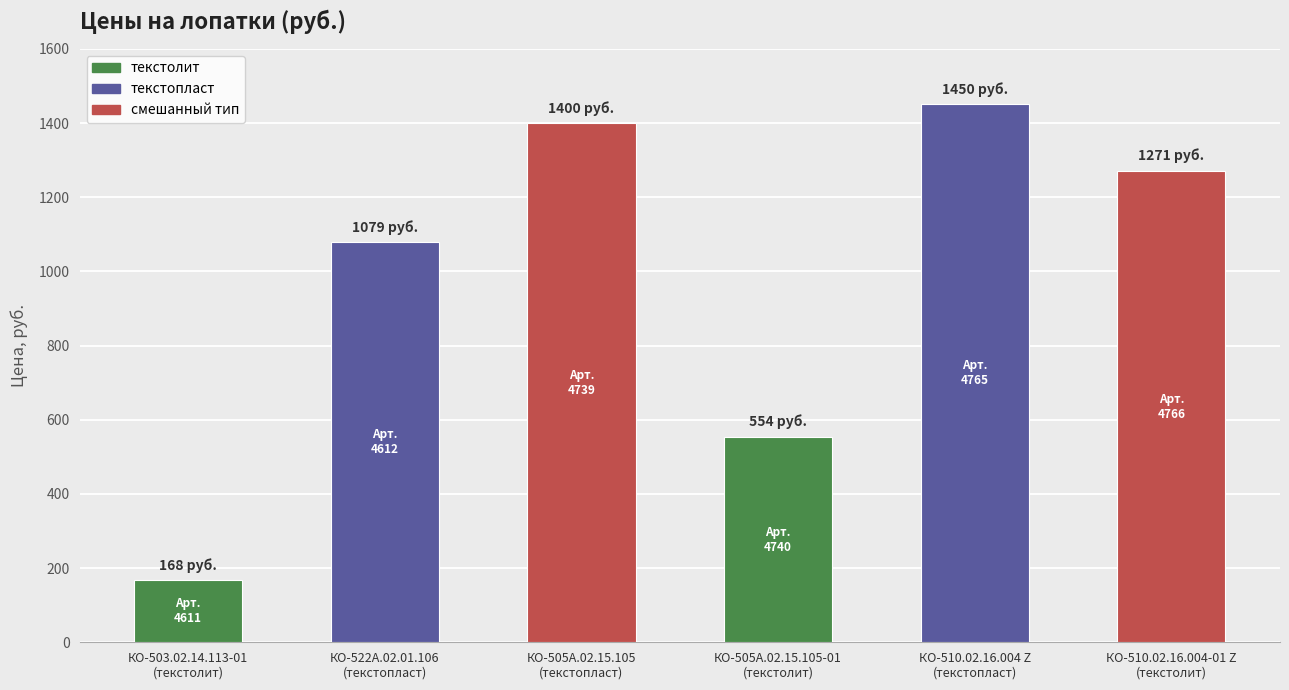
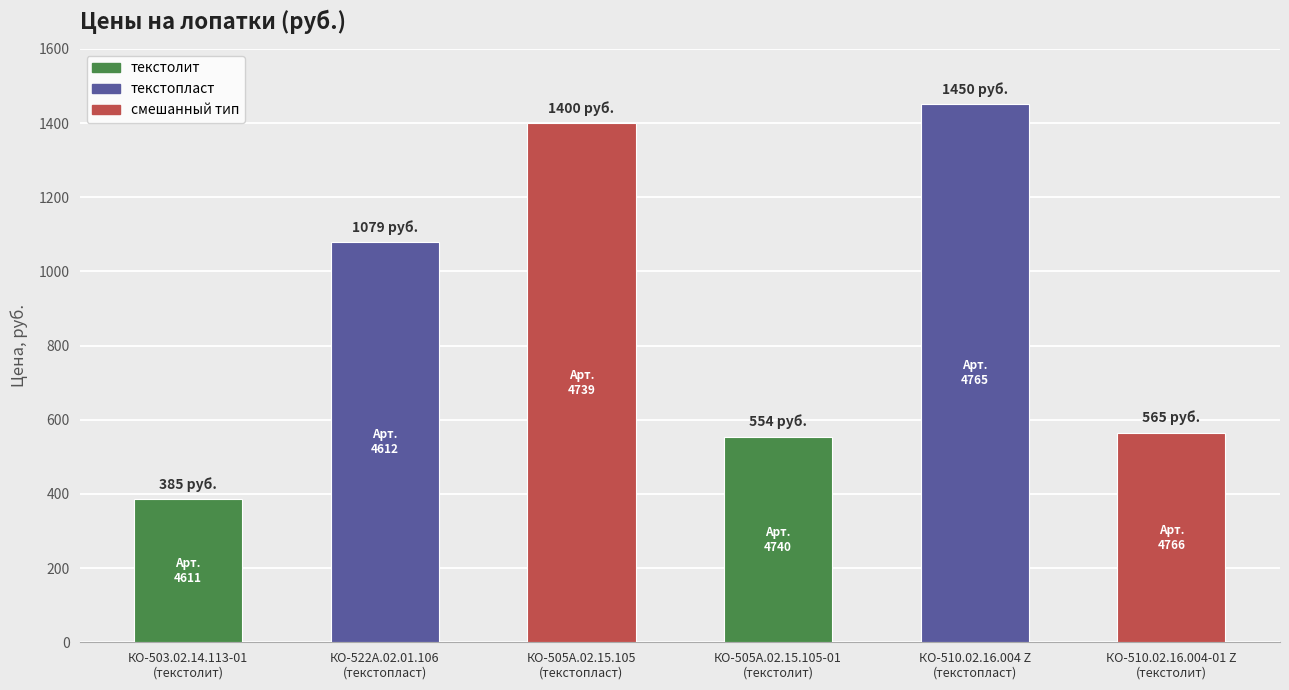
КО-503.02.14.113-01 (текстолит): 168 -> 385
КО-510.02.16.004-01 Z (текстолит): 1271 -> 565
